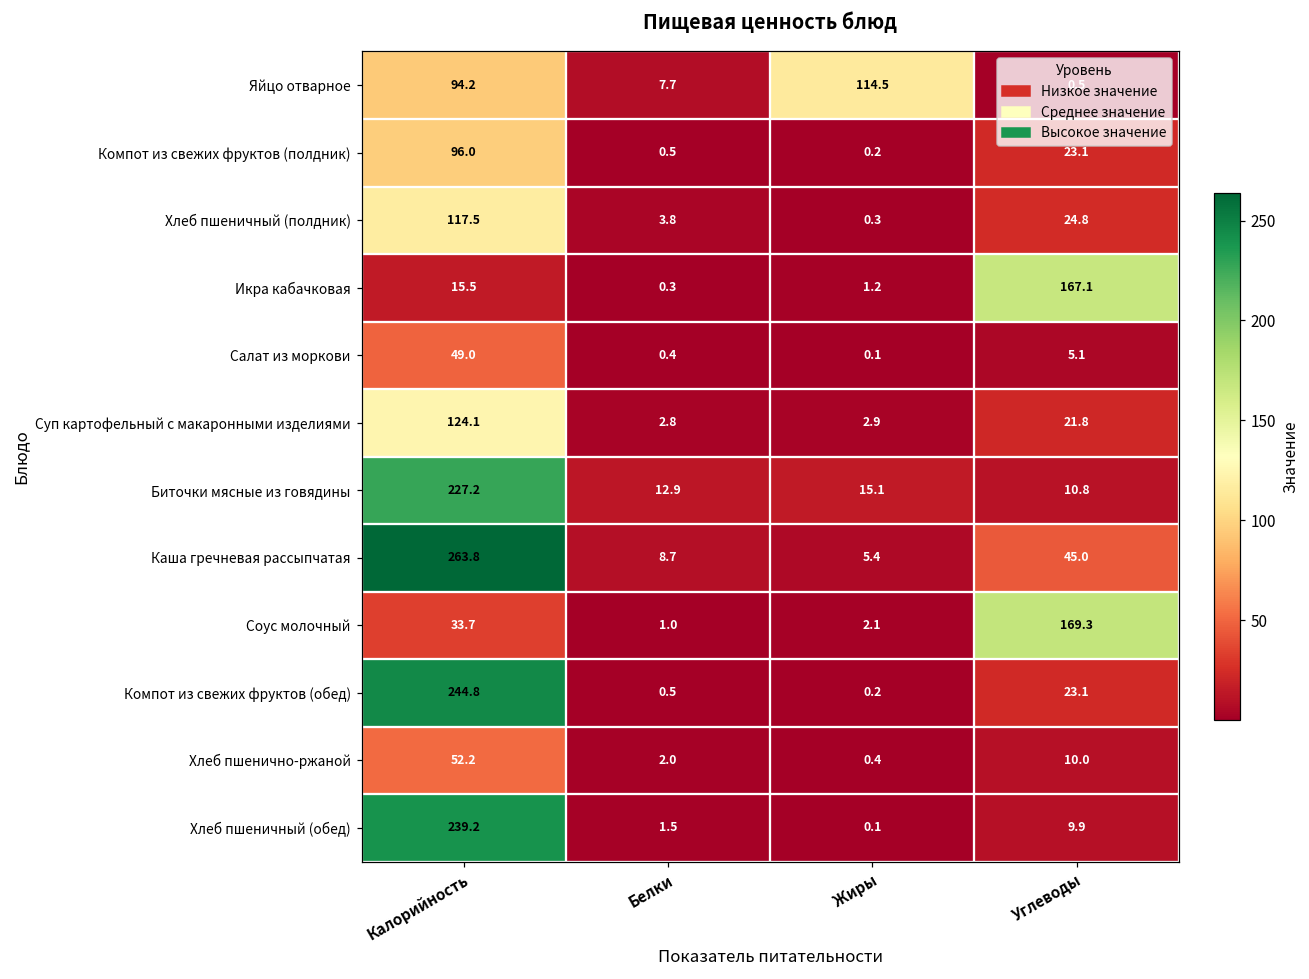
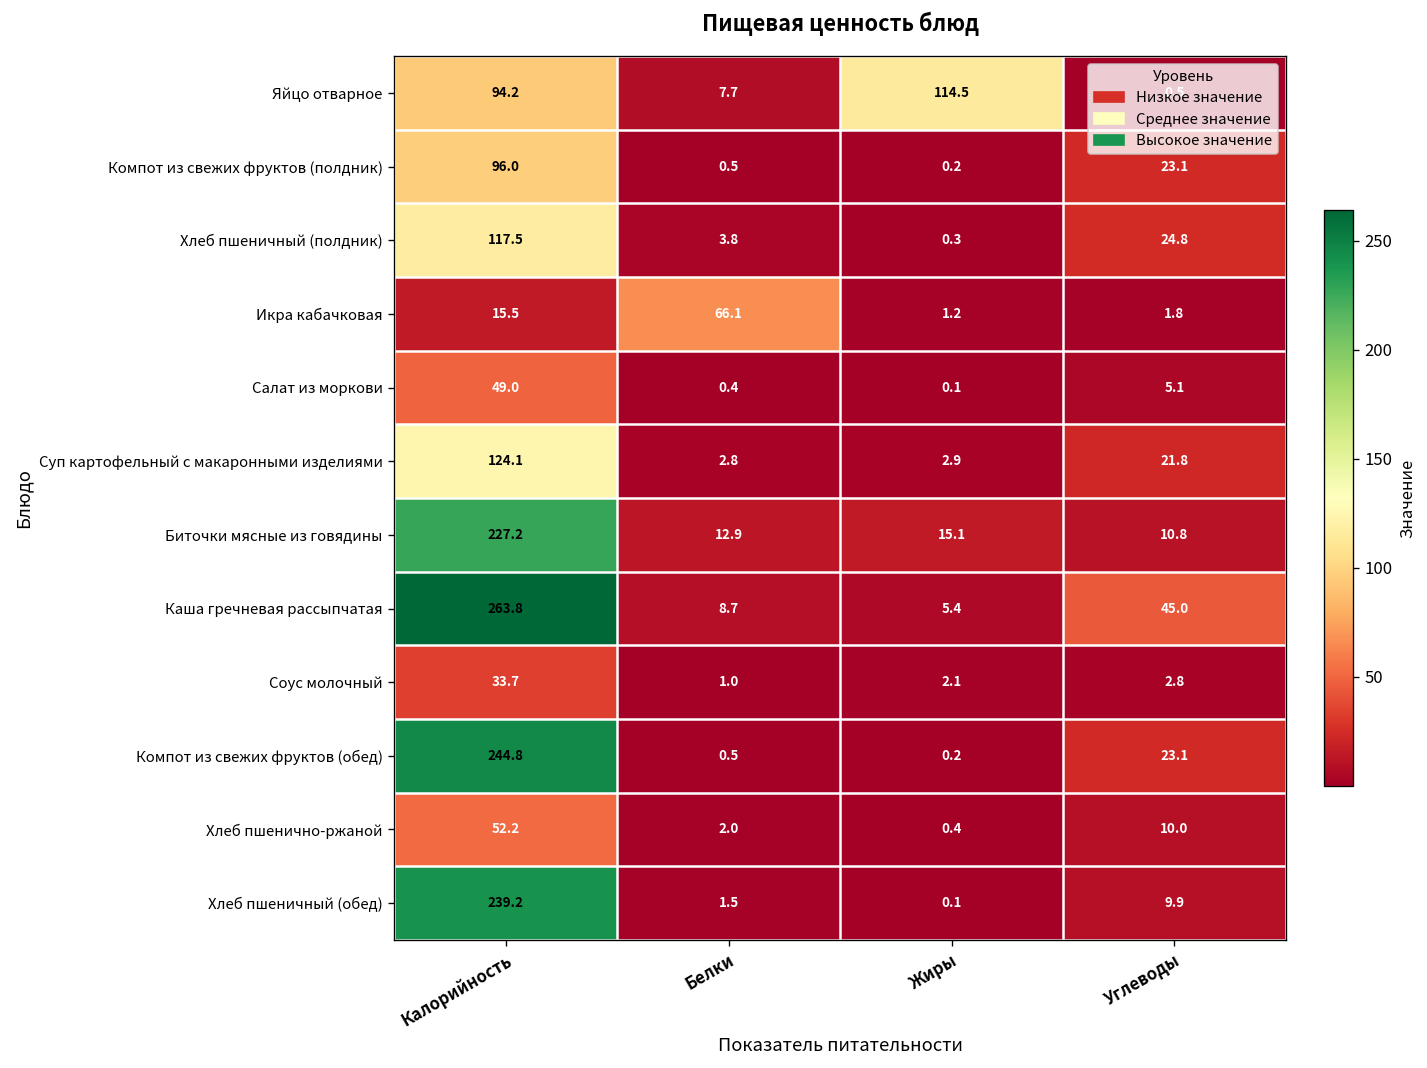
Икра кабачковая, Белки: 0.3 -> 66.1
Икра кабачковая, Углеводы: 167.1 -> 1.8
Соус молочный, Углеводы: 169.3 -> 2.8
